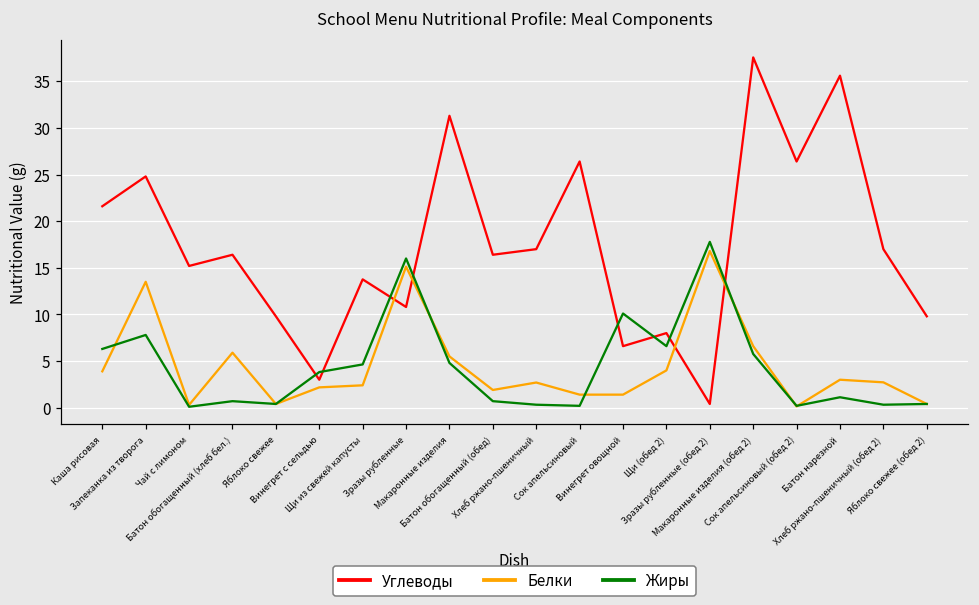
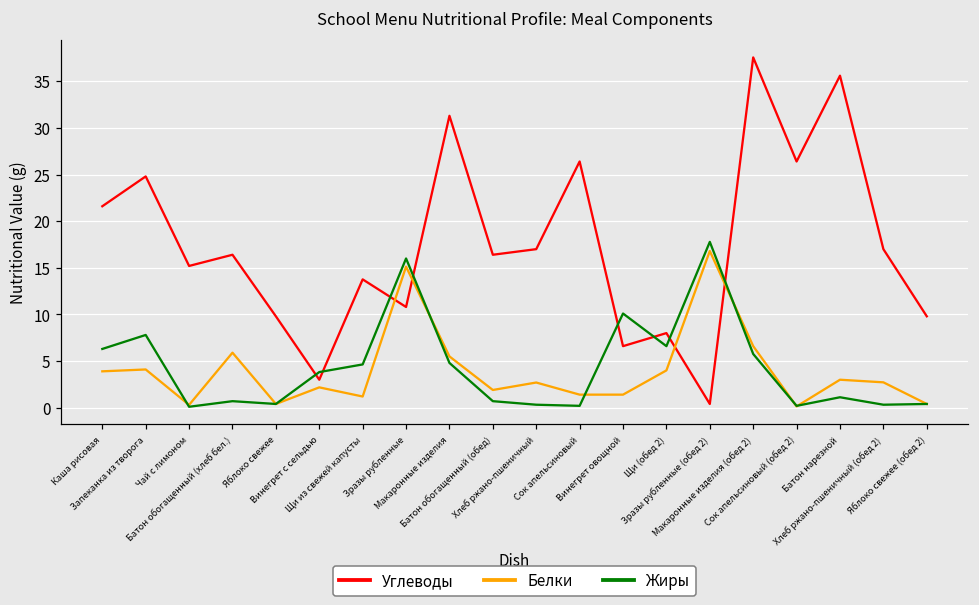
Белки, Запеканка из творога: 14 -> 4
Белки, Щи из свежей капусты: 2 -> 1
